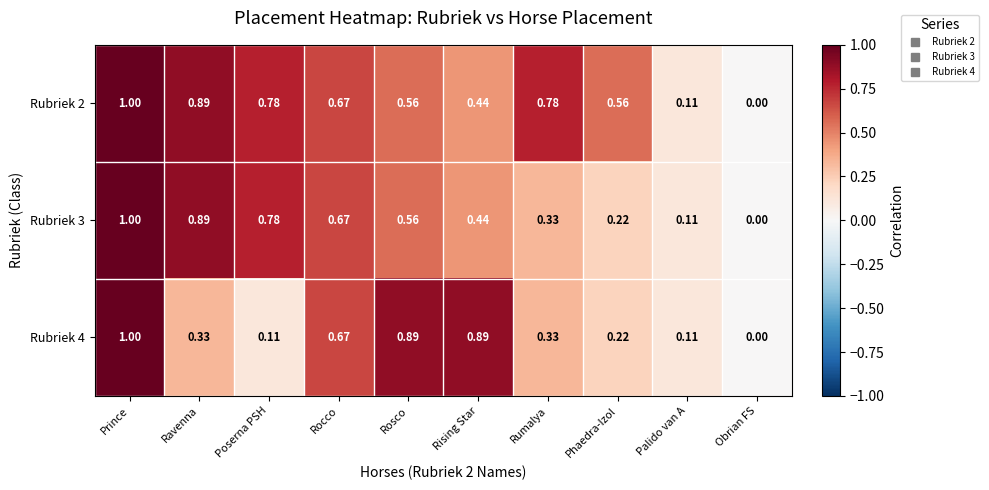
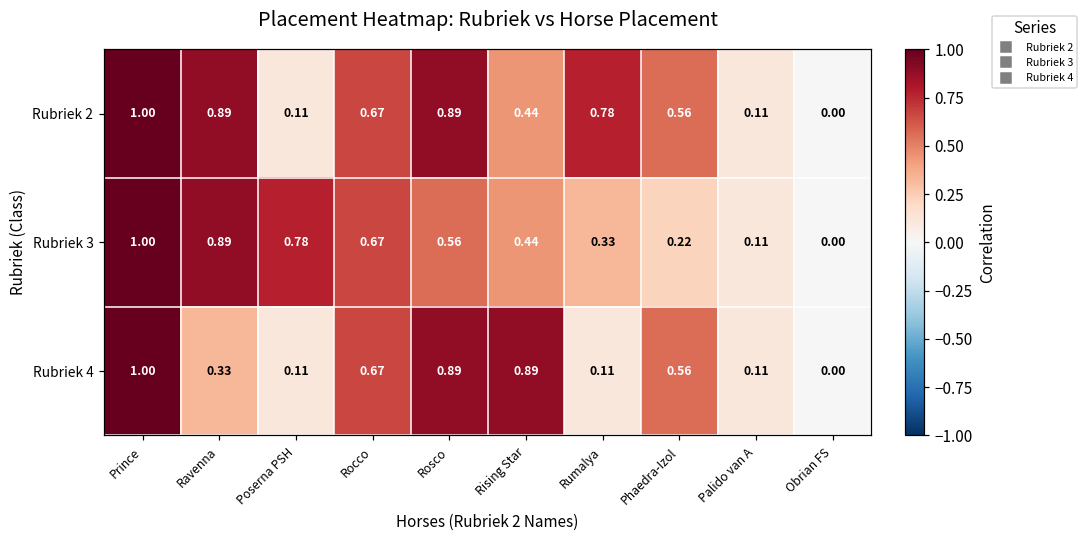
Rubriek 2, Poserna PSH: 0.78 -> 0.11
Rubriek 2, Rosco: 0.56 -> 0.89
Rubriek 4, Rumalya: 0.33 -> 0.11
Rubriek 4, Phaedra-Izol: 0.22 -> 0.56
